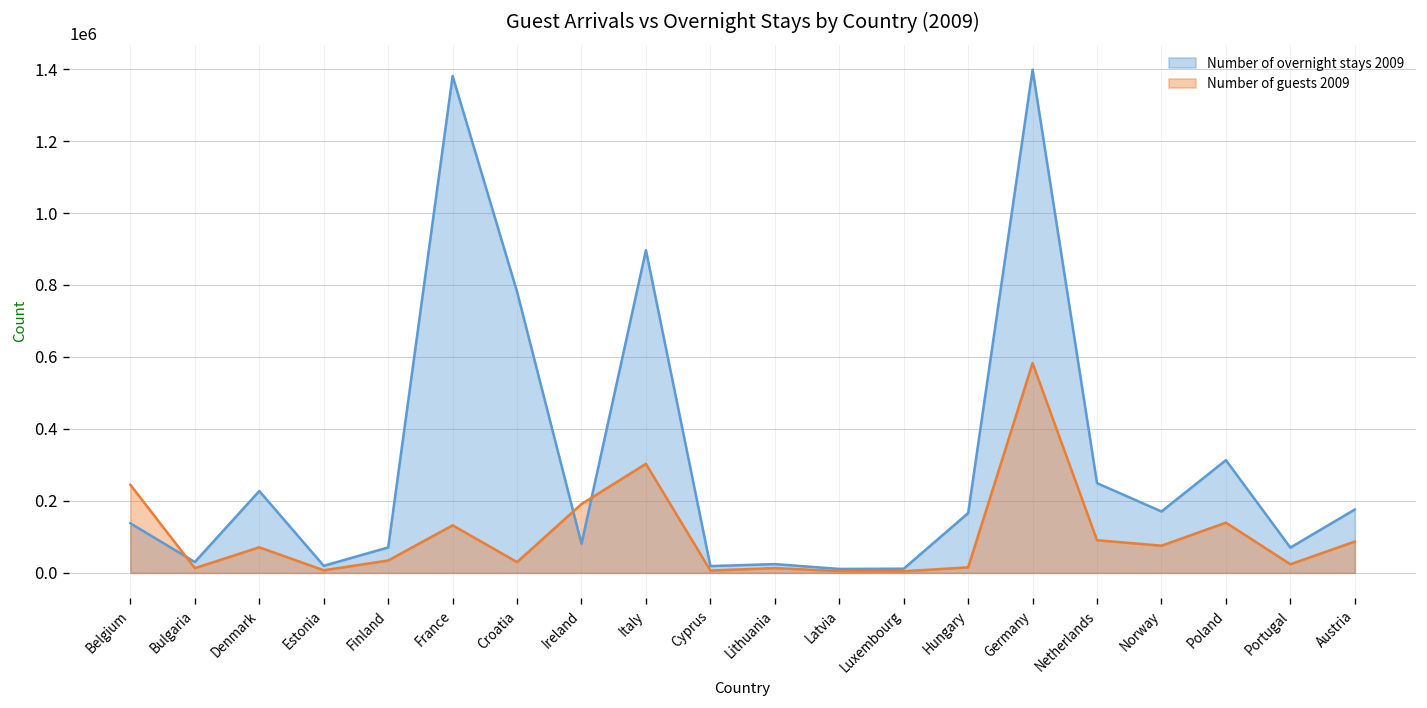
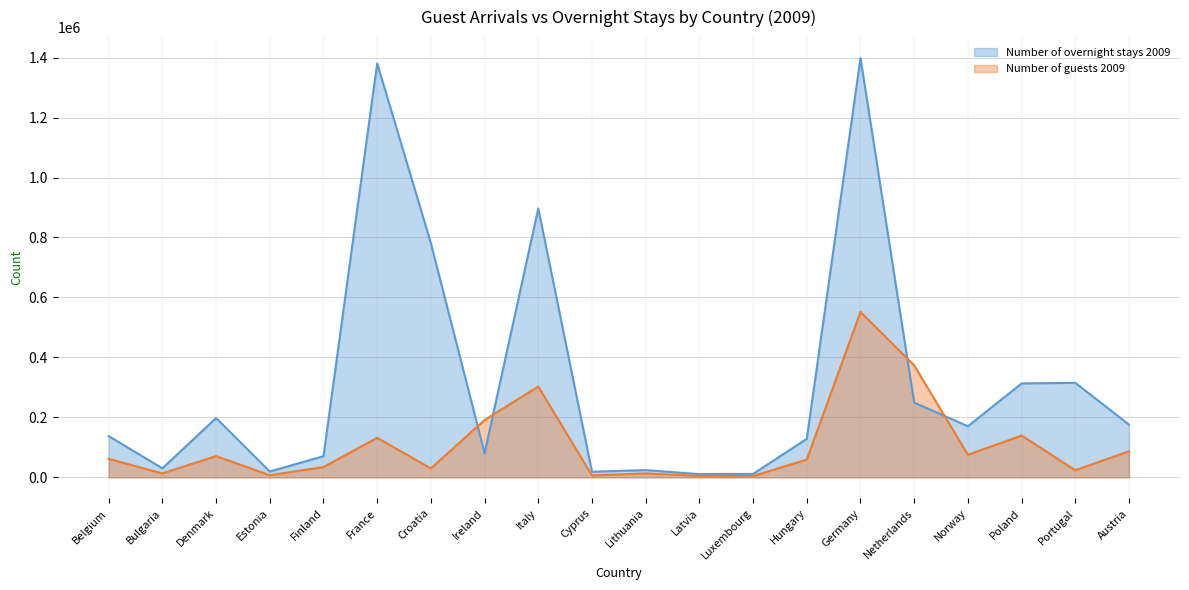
Number of guests 2009, Belgium: 240000 -> 60000
Number of overnight stays 2009, Denmark: 230000 -> 200000
Number of overnight stays 2009, Hungary: 170000 -> 130000
Number of guests 2009, Hungary: 20000 -> 60000
Number of guests 2009, Germany: 580000 -> 550000
Number of guests 2009, Netherlands: 90000 -> 370000
Number of overnight stays 2009, Portugal: 70000 -> 320000
